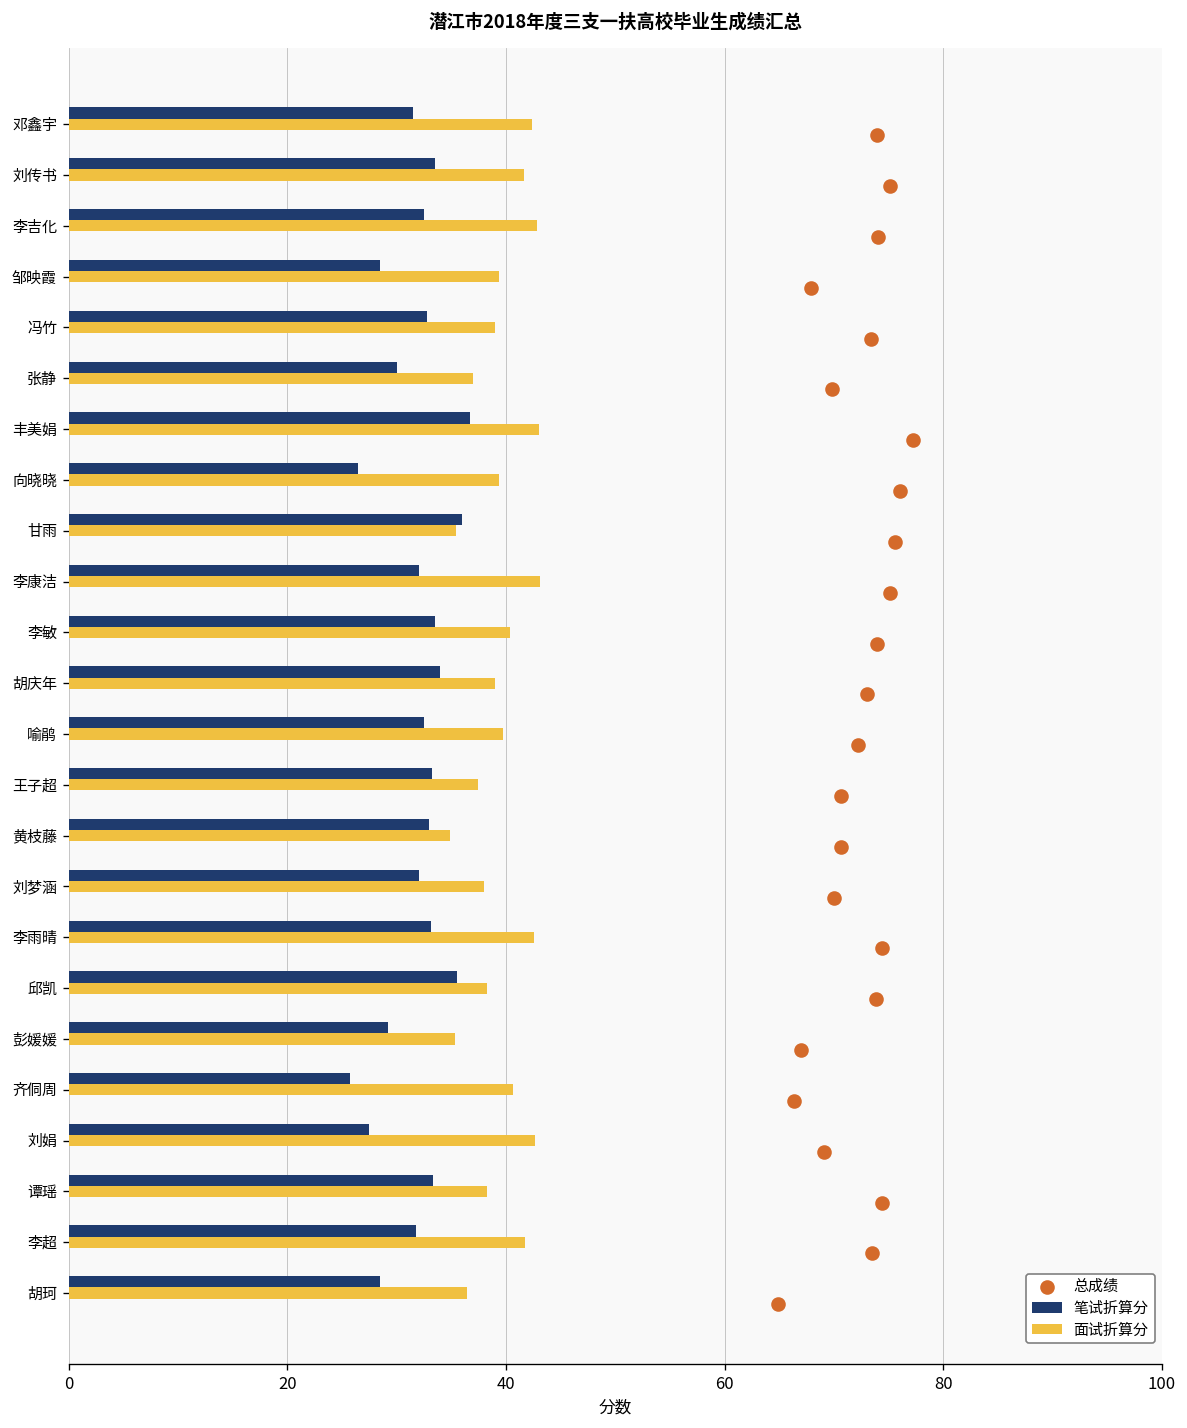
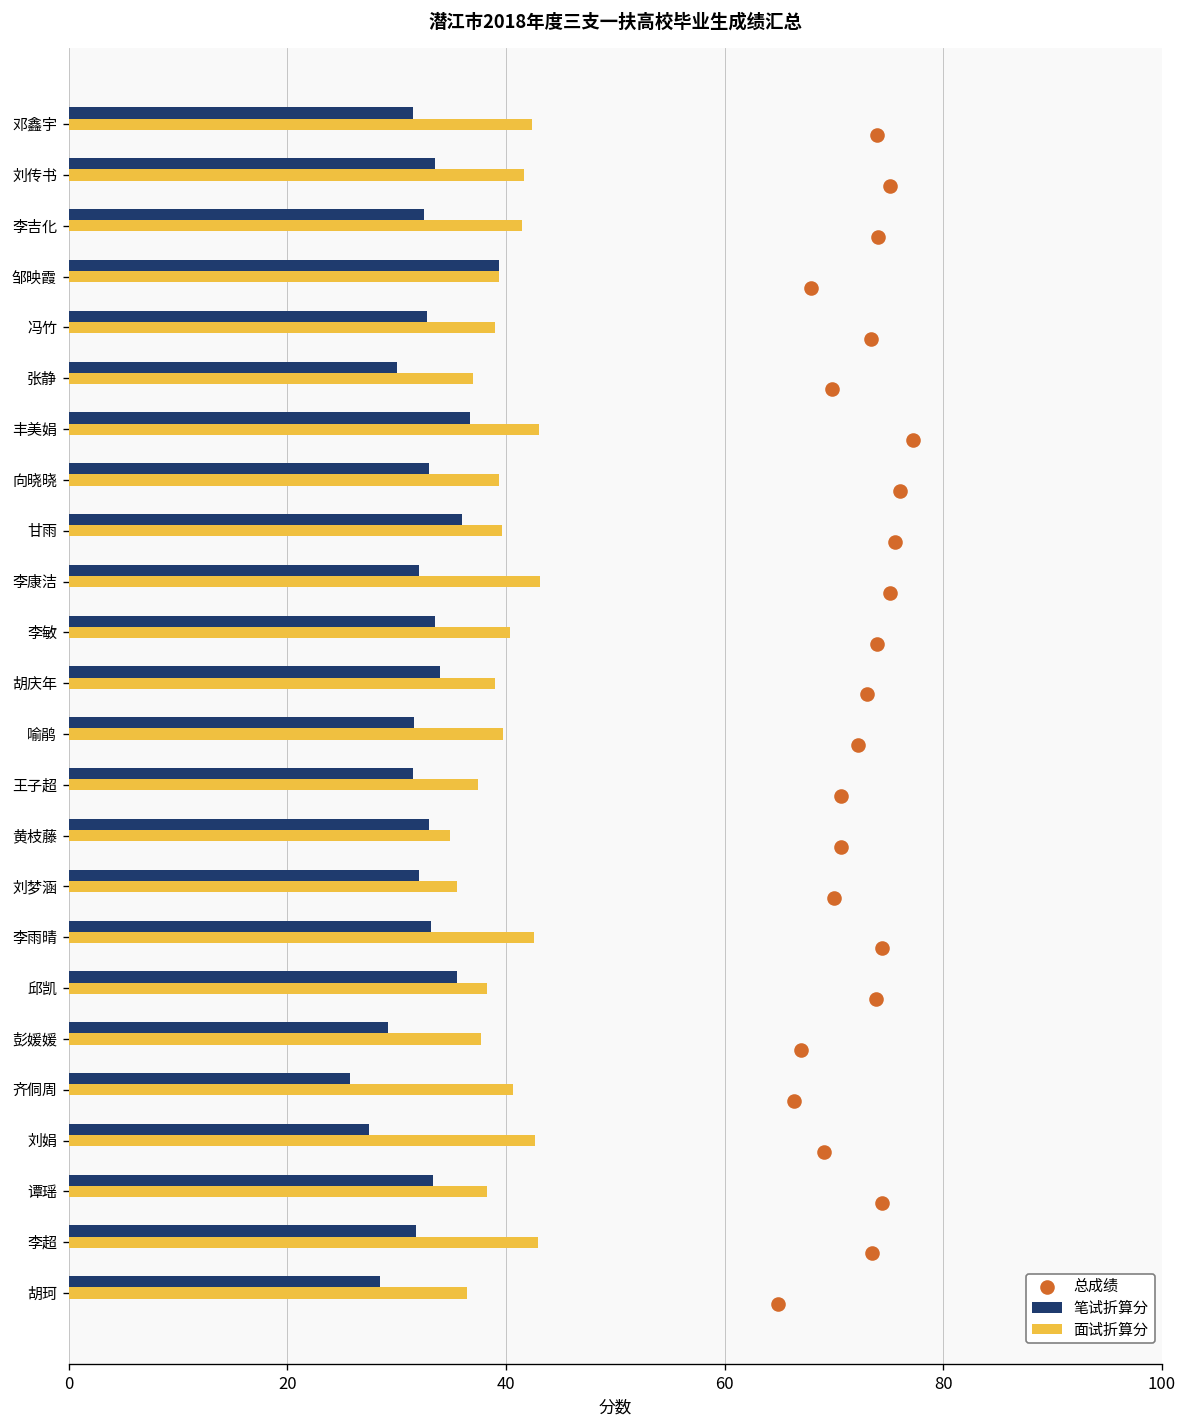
面试折算分, 李吉化: 43 -> 42
笔试折算分, 邹映霞: 29 -> 39
笔试折算分, 向晓晓: 27 -> 33
面试折算分, 甘雨: 35 -> 40
笔试折算分, 喻鹃: 33 -> 32
笔试折算分, 王子超: 33 -> 31
面试折算分, 刘梦涵: 38 -> 36
面试折算分, 彭媛媛: 35 -> 38
面试折算分, 李超: 42 -> 43
